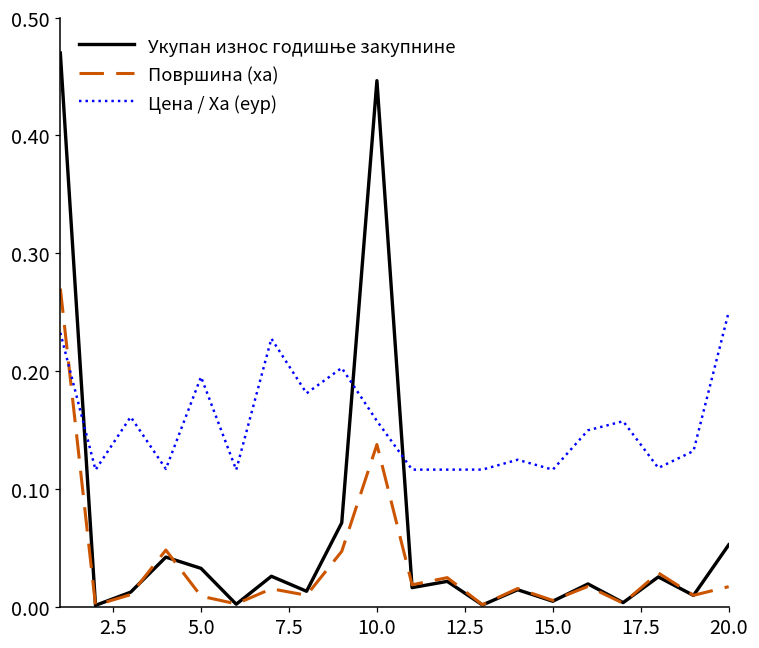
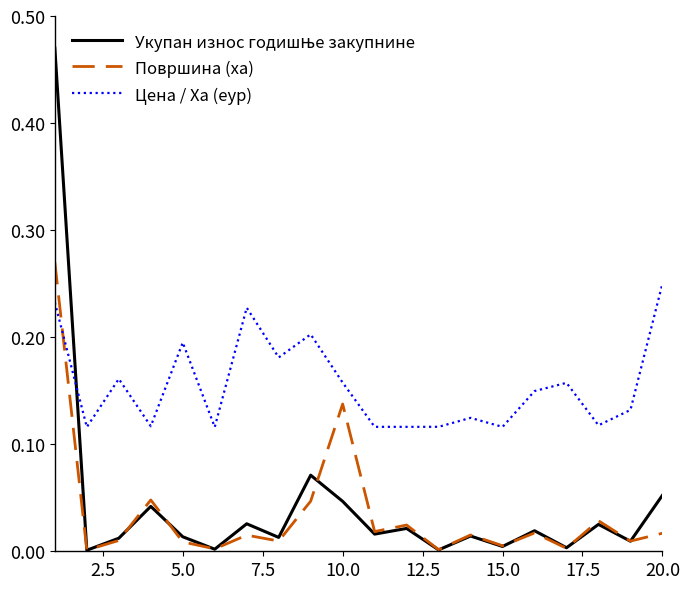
Укупан износ годишње закупнине, 5.0: 0.032 -> 0.014
Укупан износ годишње закупнине, 10.0: 0.447 -> 0.047
